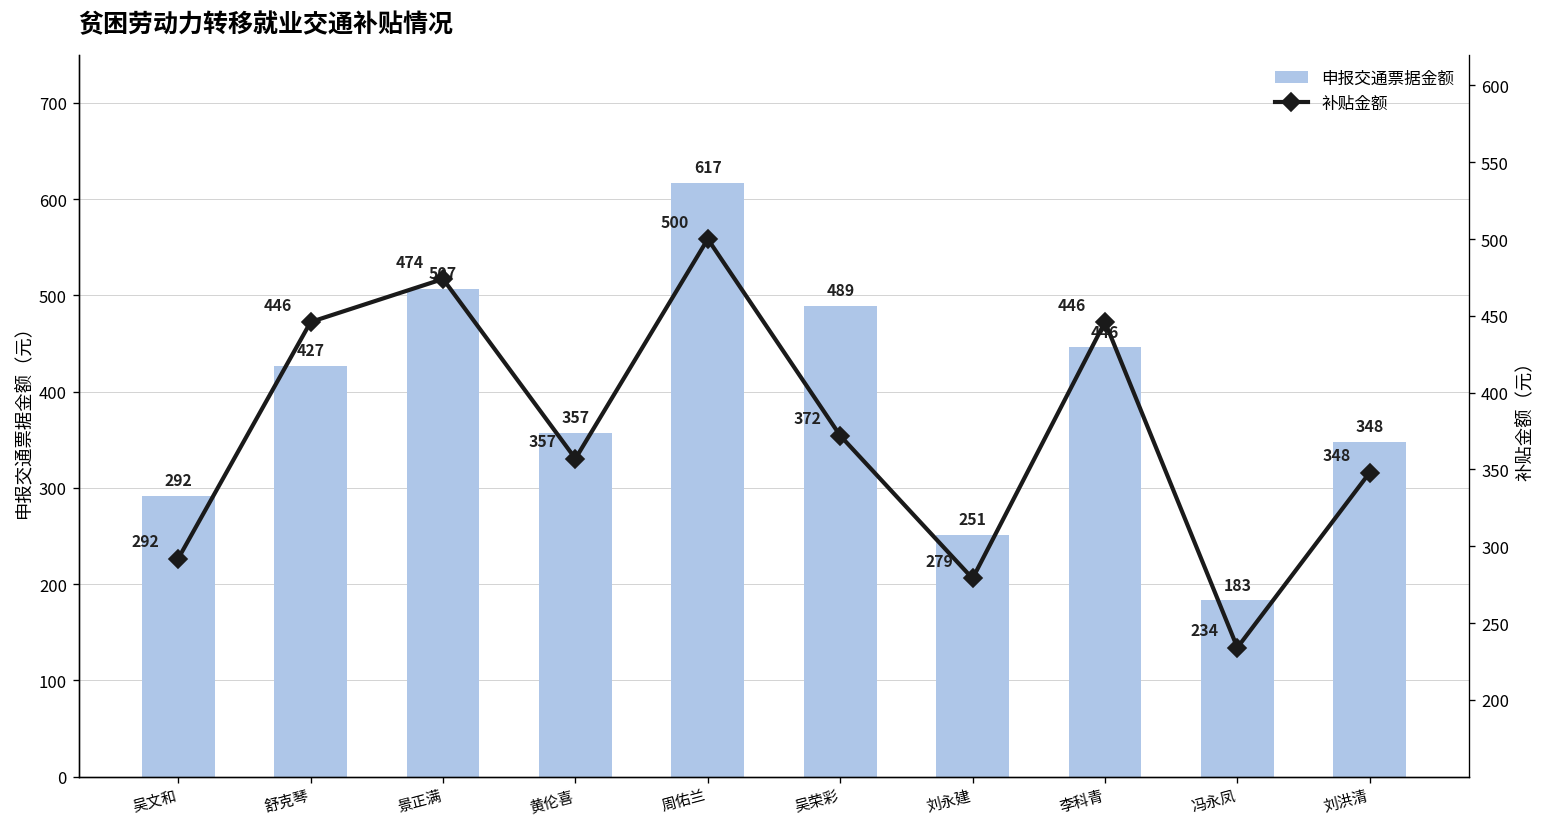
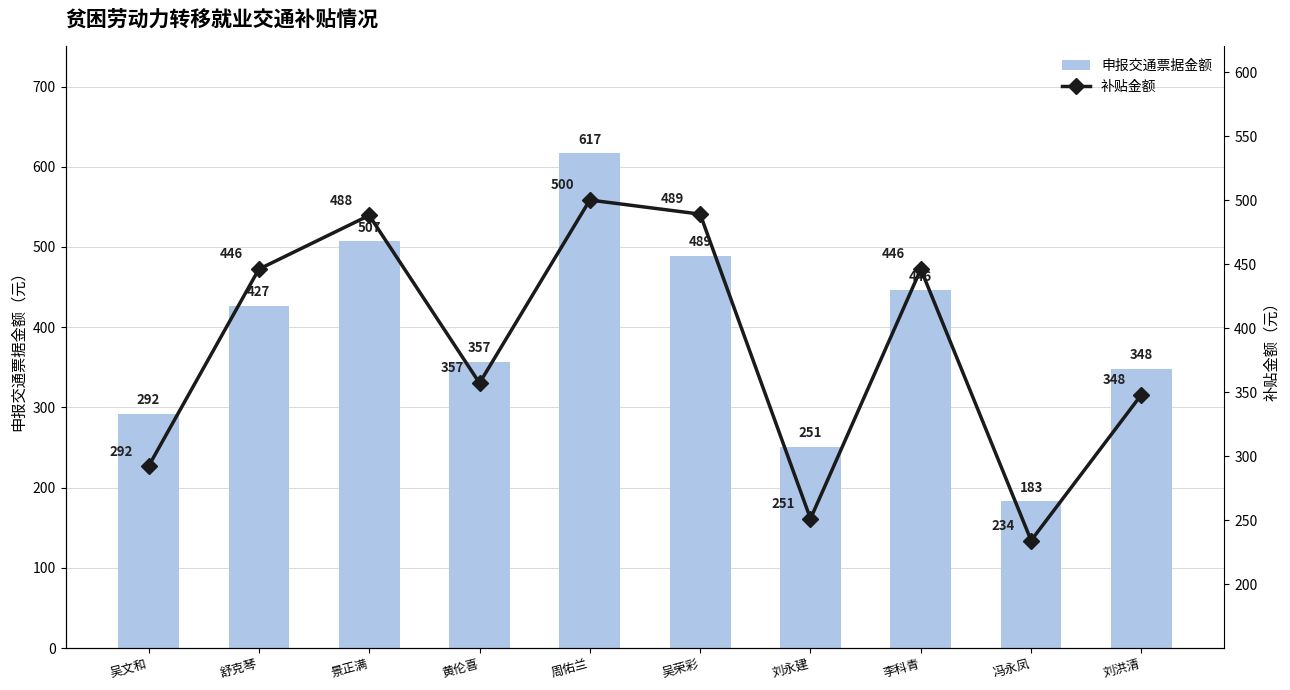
补贴金额, 景正满: 474 -> 488
补贴金额, 吴荣彩: 372 -> 489
补贴金额, 刘永建: 279 -> 251
